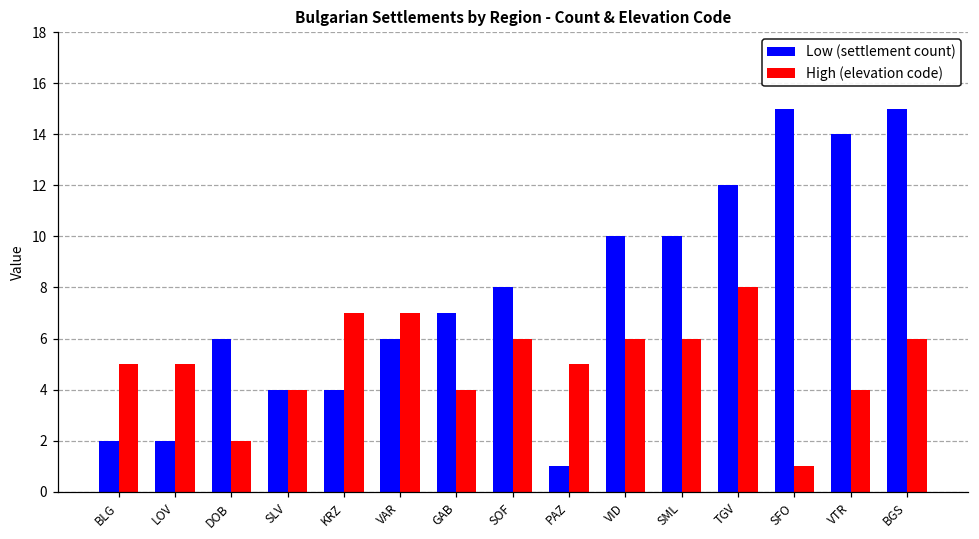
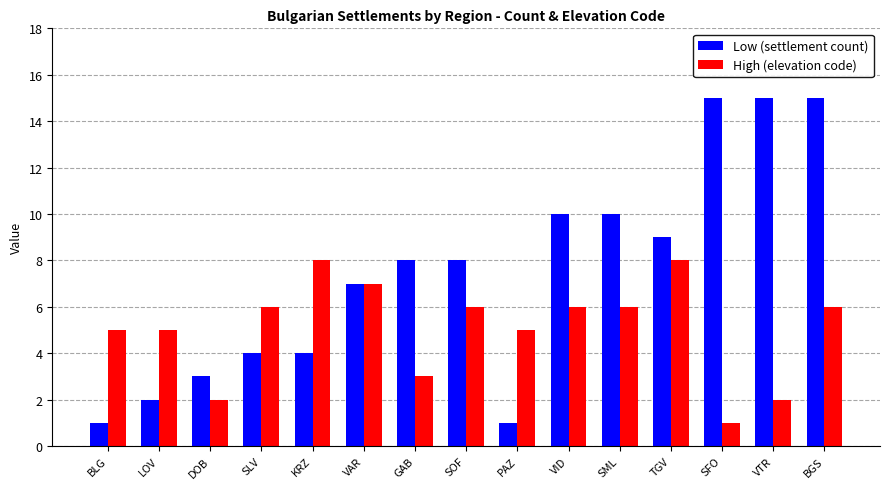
Low (settlement count), BLG: 2 -> 1
Low (settlement count), DOB: 6 -> 3
High (elevation code), SLV: 4 -> 6
High (elevation code), KRZ: 7 -> 8
Low (settlement count), VAR: 6 -> 7
Low (settlement count), GAB: 7 -> 8
High (elevation code), GAB: 4 -> 3
Low (settlement count), TGV: 12 -> 9
Low (settlement count), VTR: 14 -> 15
High (elevation code), VTR: 4 -> 2
